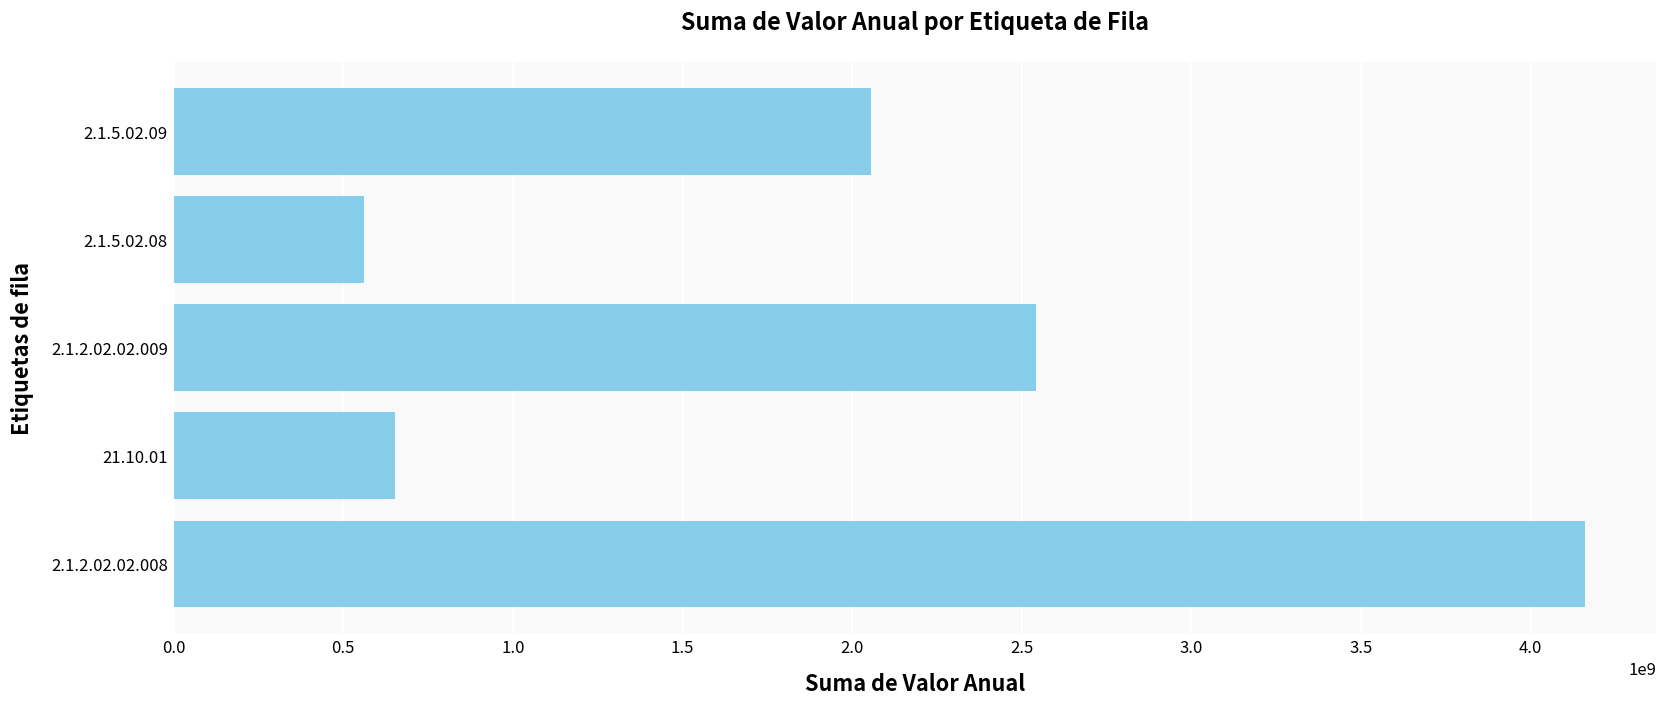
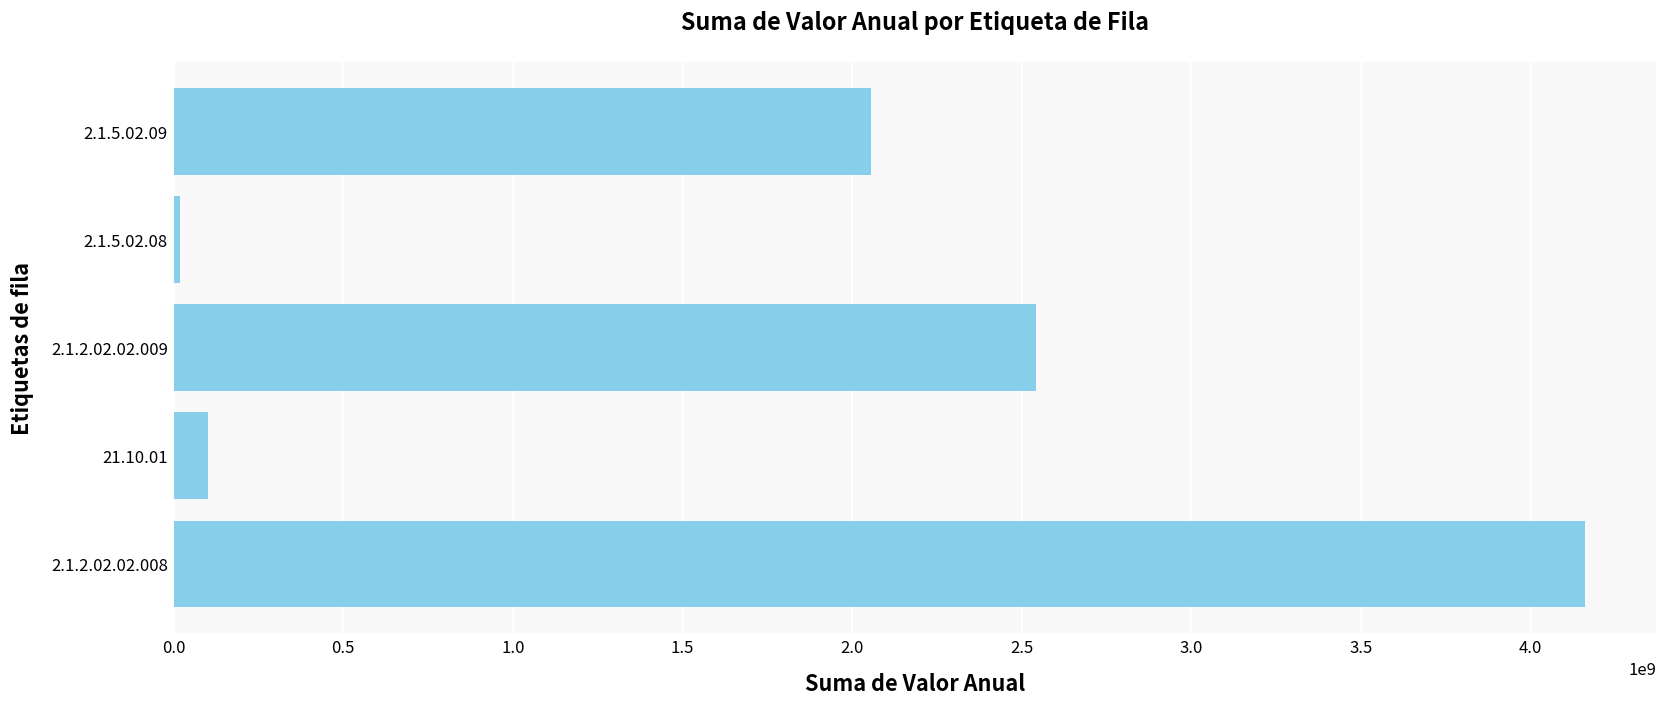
2.1.5.02.08: 560000000 -> 20000000
21.10.01: 650000000 -> 100000000
